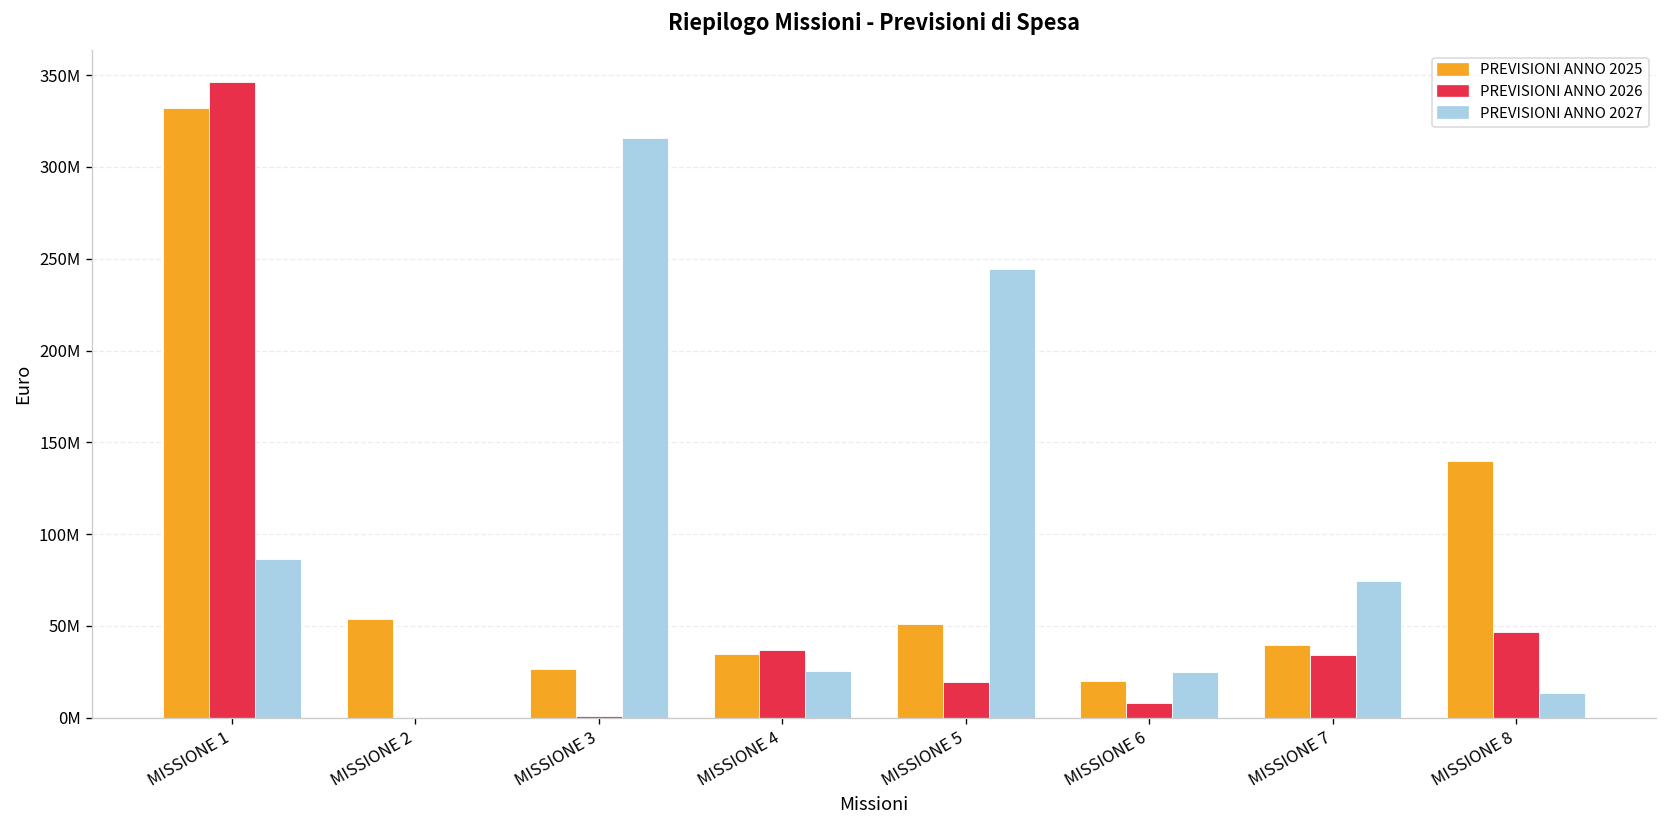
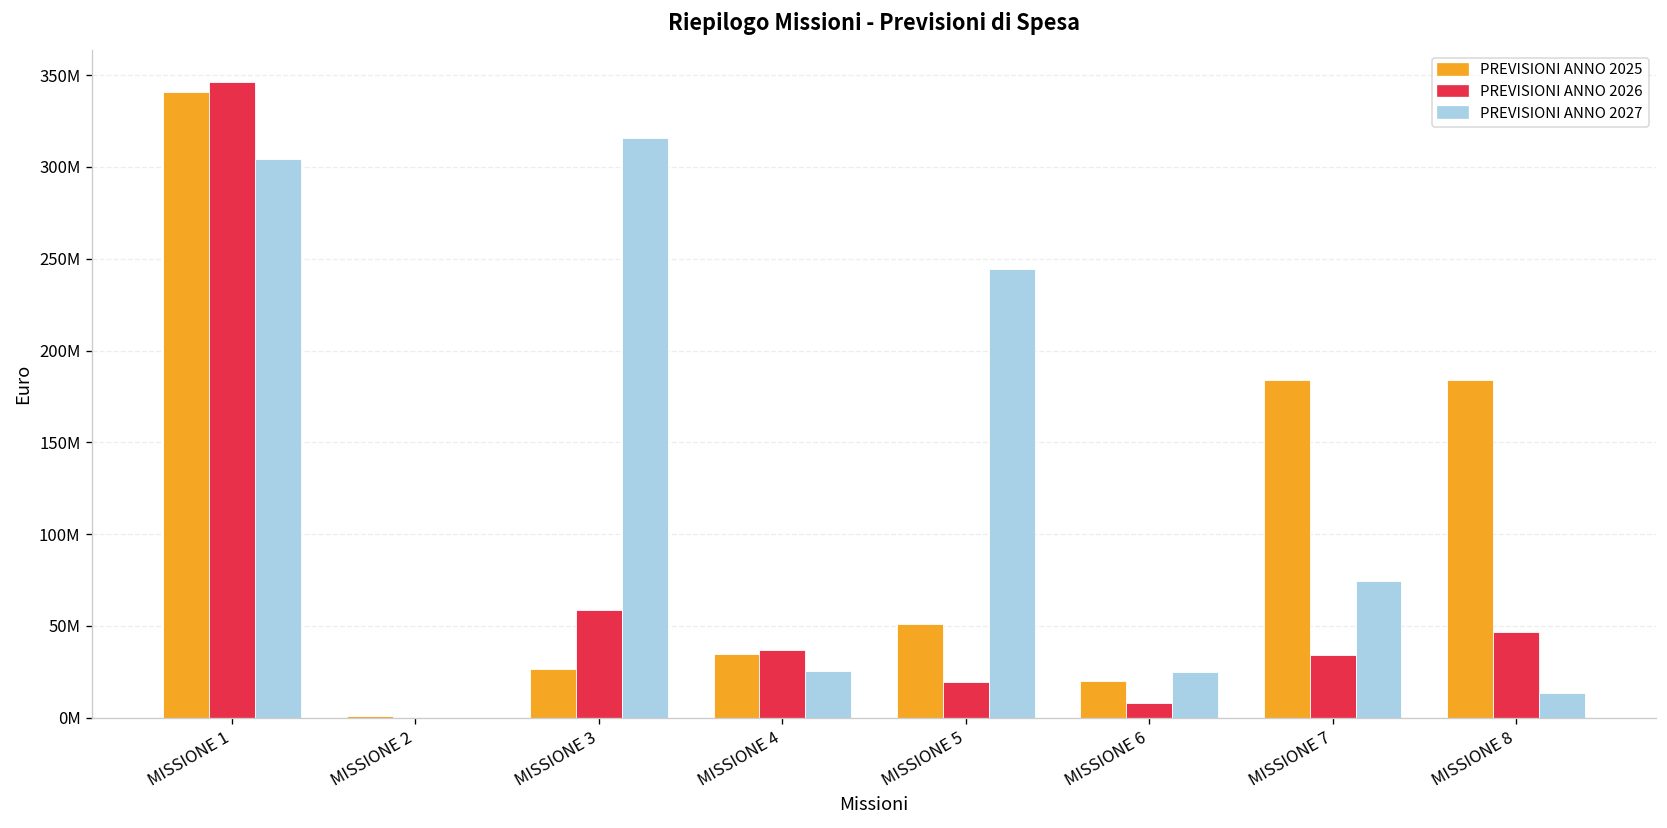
PREVISIONI ANNO 2025, MISSIONE 1: 332000000 -> 341000000
PREVISIONI ANNO 2027, MISSIONE 1: 86000000 -> 304000000
PREVISIONI ANNO 2025, MISSIONE 2: 54000000 -> 1000000
PREVISIONI ANNO 2026, MISSIONE 3: 1000000 -> 59000000
PREVISIONI ANNO 2025, MISSIONE 7: 40000000 -> 184000000
PREVISIONI ANNO 2025, MISSIONE 8: 140000000 -> 184000000
